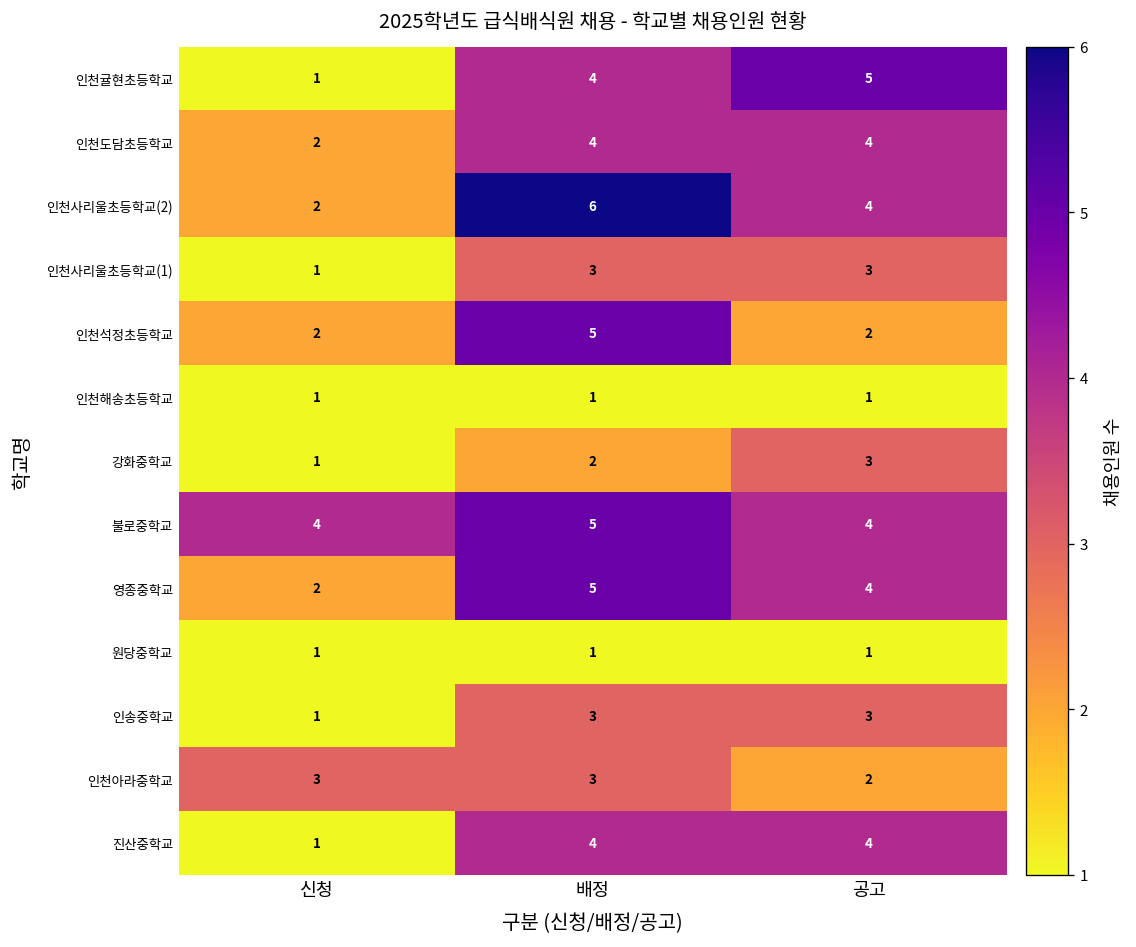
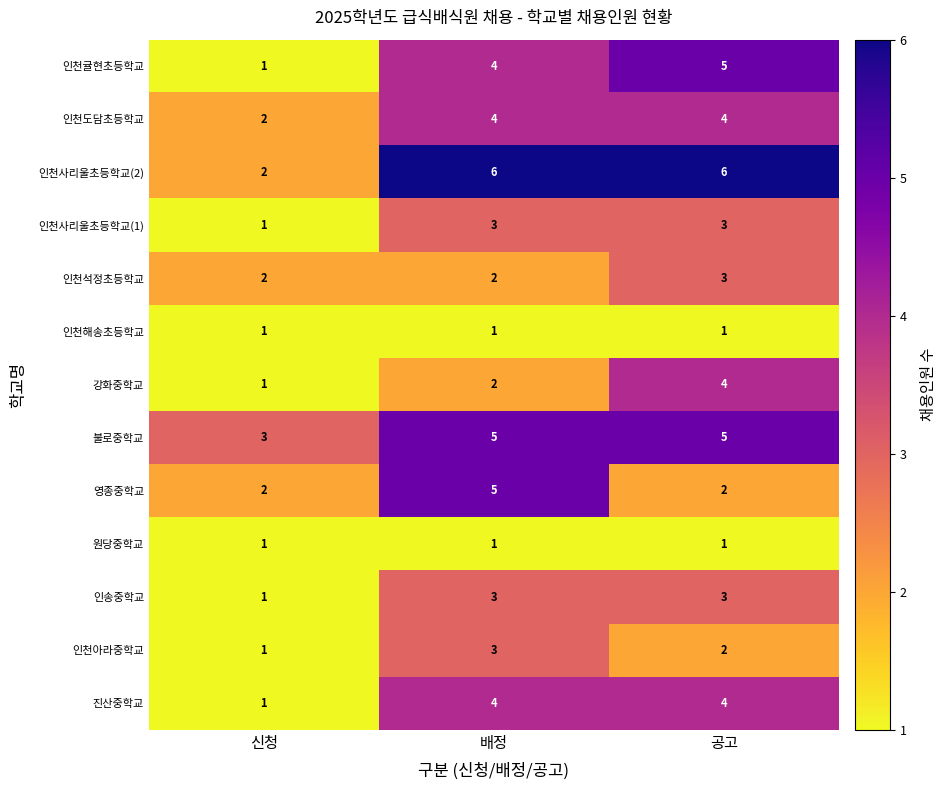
인천사리울초등학교(2), 공고: 4 -> 6
인천석정초등학교, 배정: 5 -> 2
인천석정초등학교, 공고: 2 -> 3
강화중학교, 공고: 3 -> 4
불로중학교, 신청: 4 -> 3
불로중학교, 공고: 4 -> 5
영종중학교, 공고: 4 -> 2
인천아라중학교, 신청: 3 -> 1
